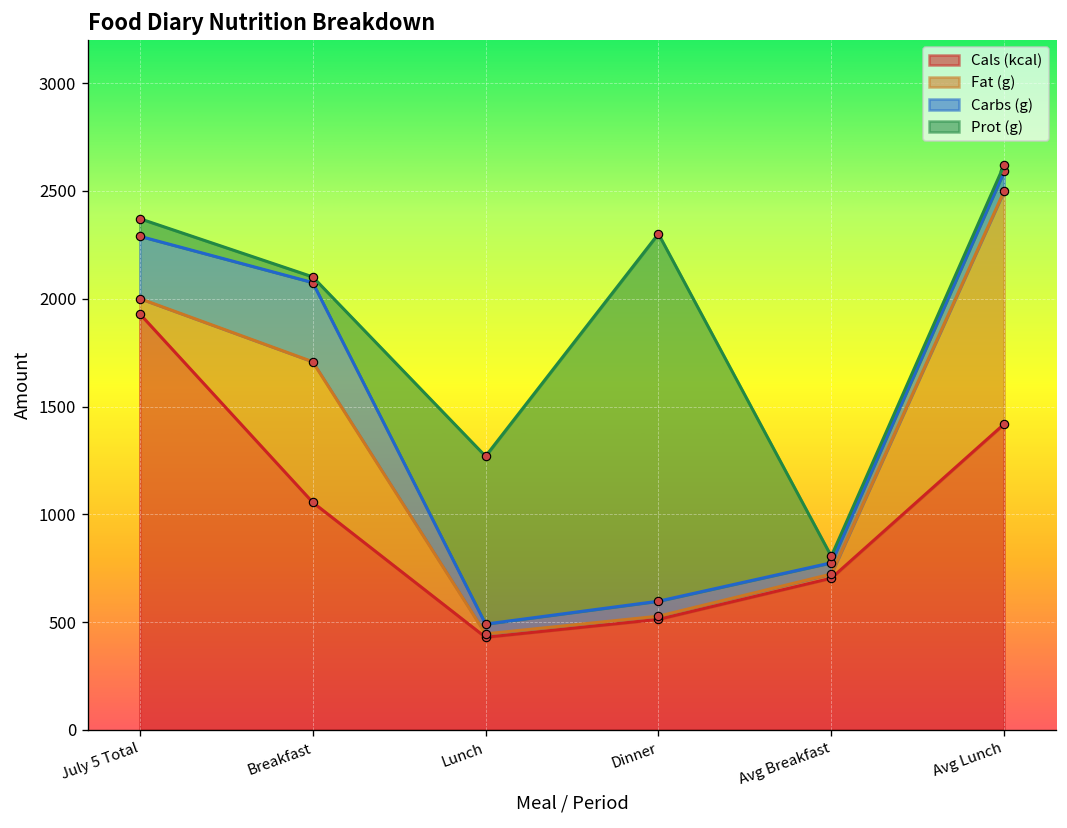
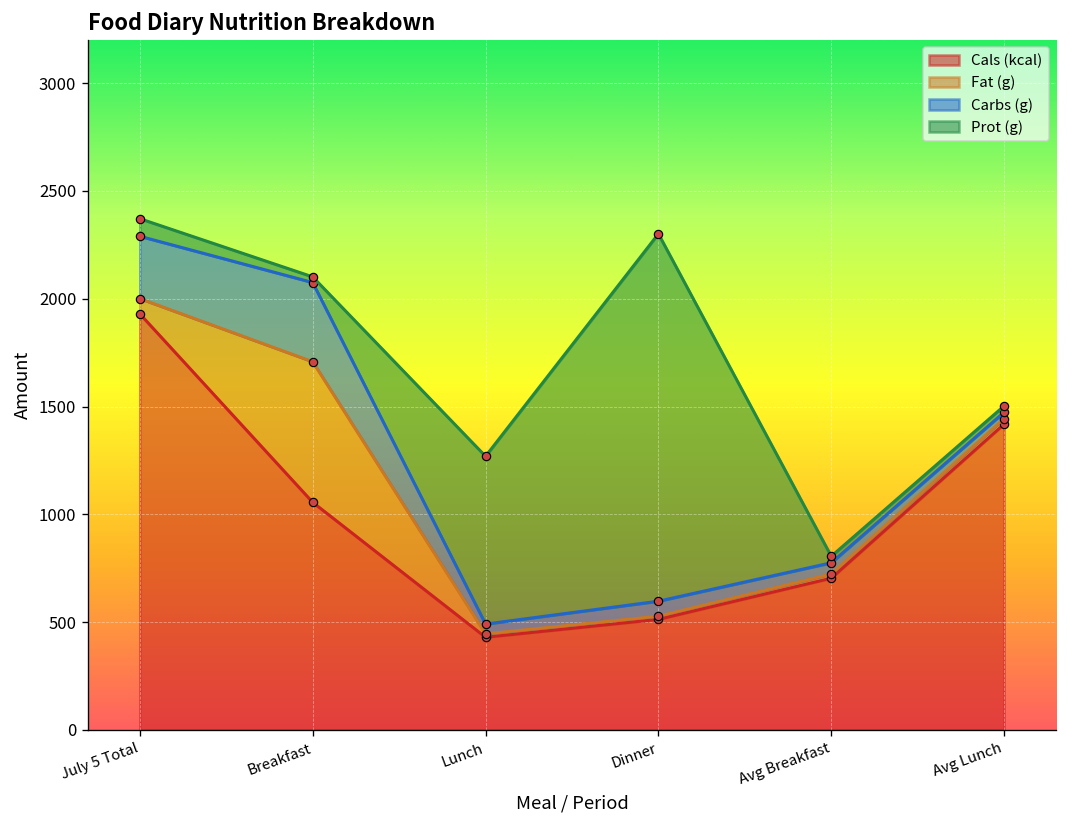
Fat (g), Avg Lunch: 1080 -> 30
Carbs (g), Avg Lunch: 90 -> 30
